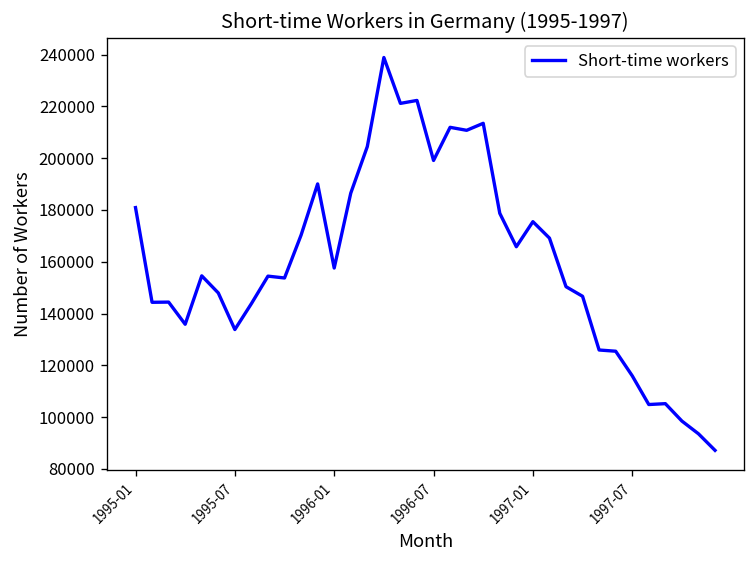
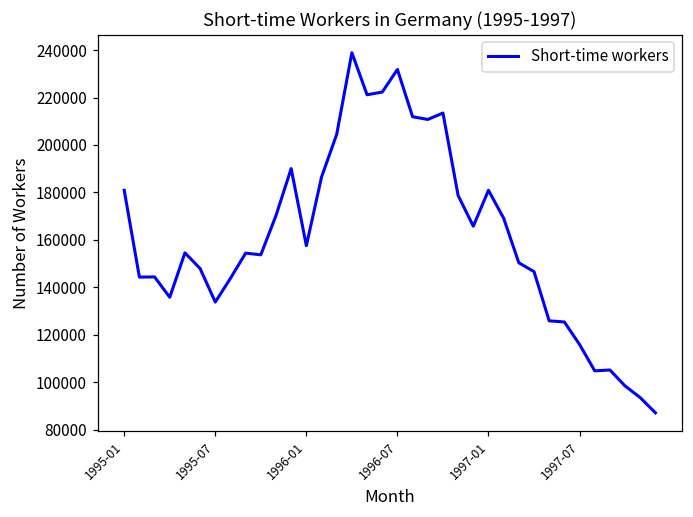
1996-07: 199000 -> 232000
1997-01: 175000 -> 181000
